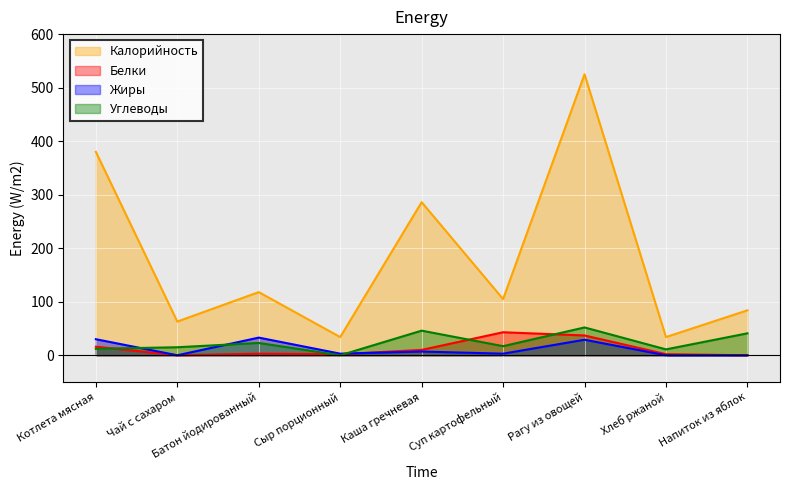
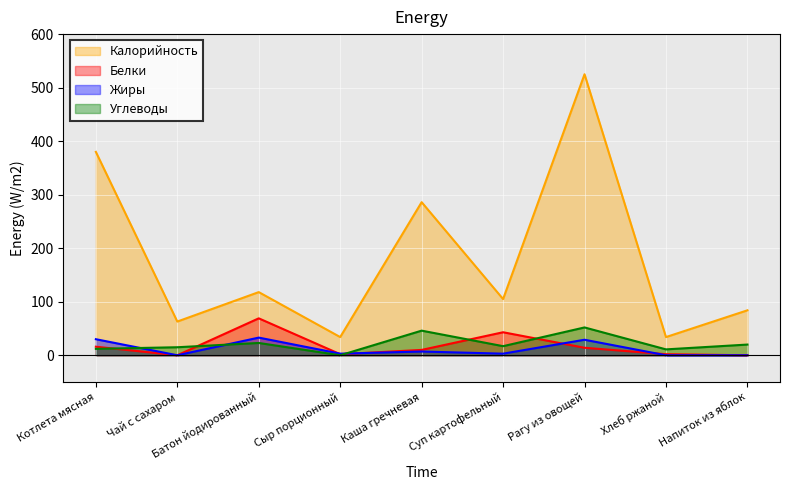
Белки, Батон йодированный: 0 -> 70
Белки, Рагу из овощей: 40 -> 10
Углеводы, Напиток из яблок: 40 -> 20
